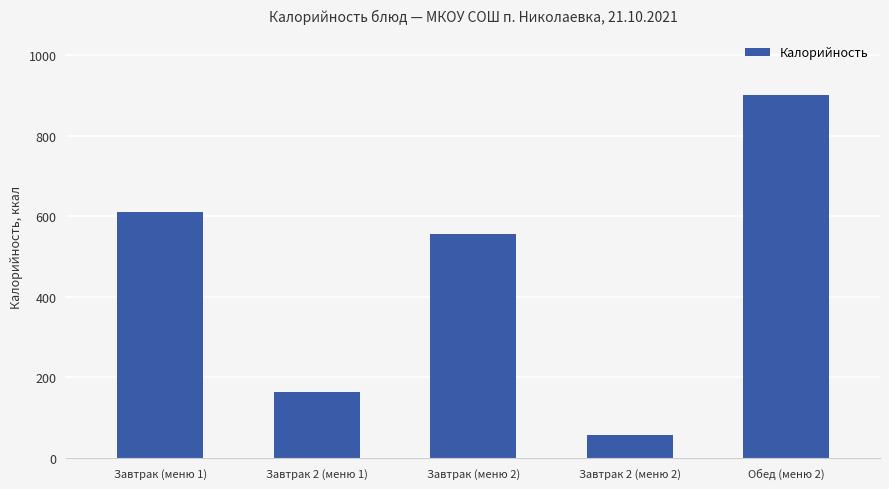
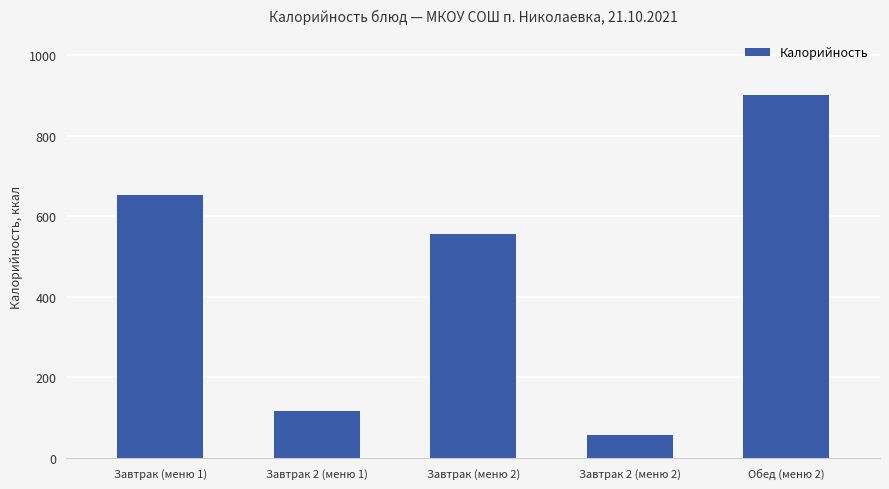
Завтрак (меню 1): 610 -> 650
Завтрак 2 (меню 1): 160 -> 120
